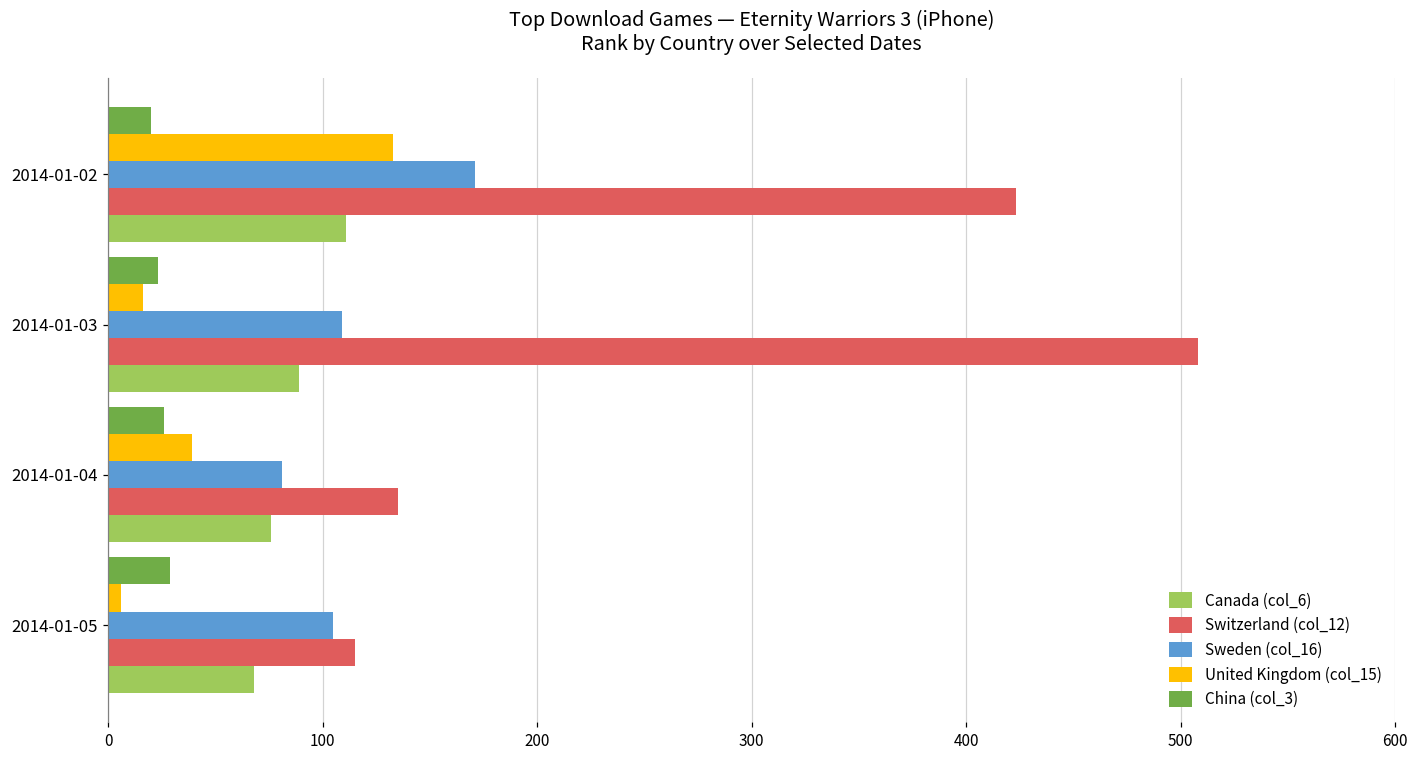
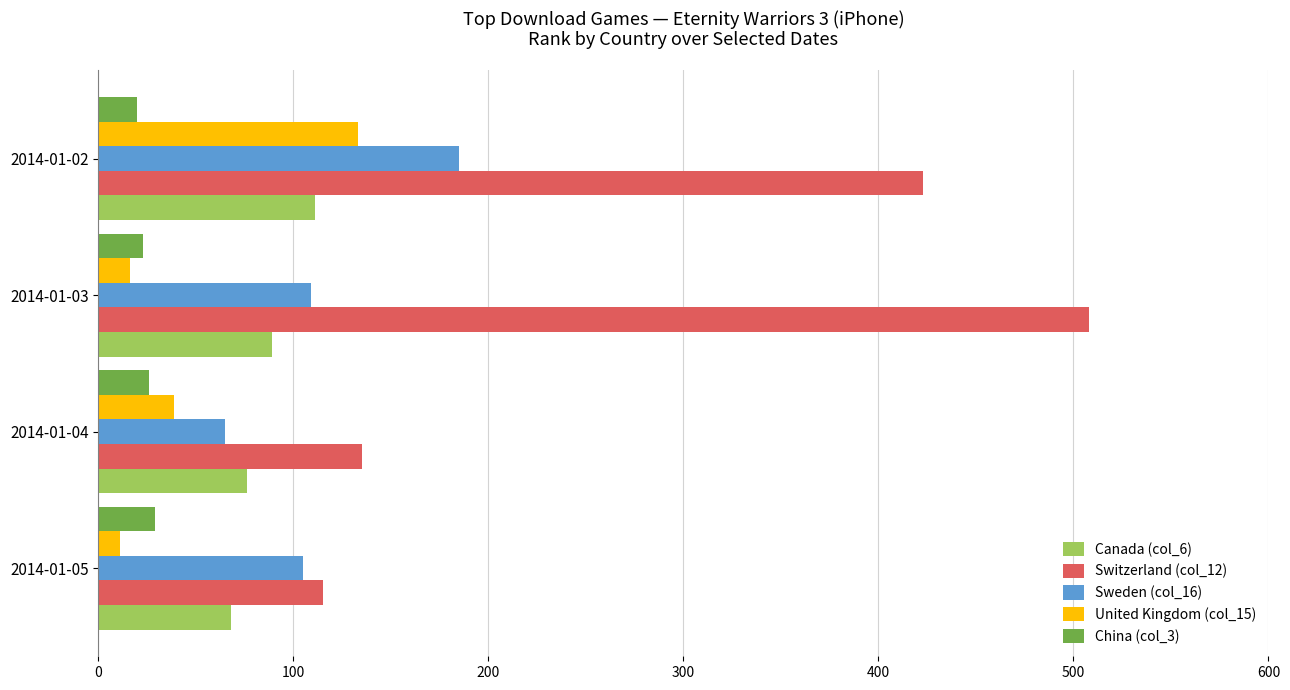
Sweden (col_16), 2014-01-02: 171 -> 185
Sweden (col_16), 2014-01-04: 81 -> 65
United Kingdom (col_15), 2014-01-05: 6 -> 11
